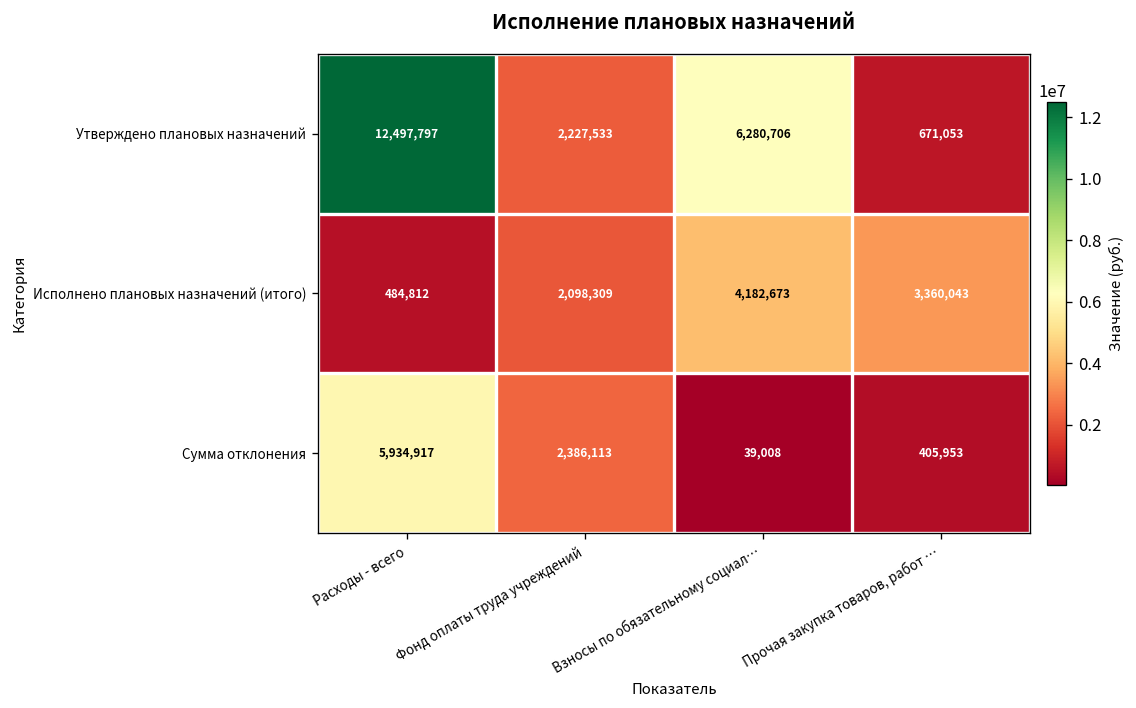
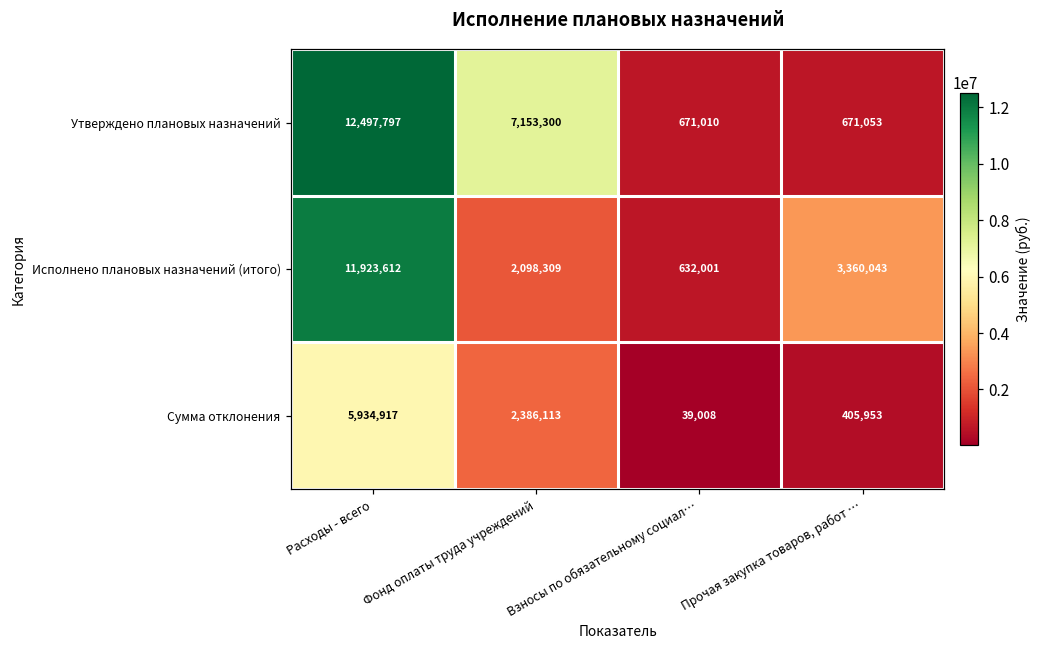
Утверждено плановых назначений, Фонд оплаты труда учреждений: 2,227,533 -> 7,153,300
Утверждено плановых назначений, Взносы по обязательному социал…: 6,280,706 -> 671,010
Исполнено плановых назначений (итого), Расходы - всего: 484,812 -> 11,923,612
Исполнено плановых назначений (итого), Взносы по обязательному социал…: 4,182,673 -> 632,001
